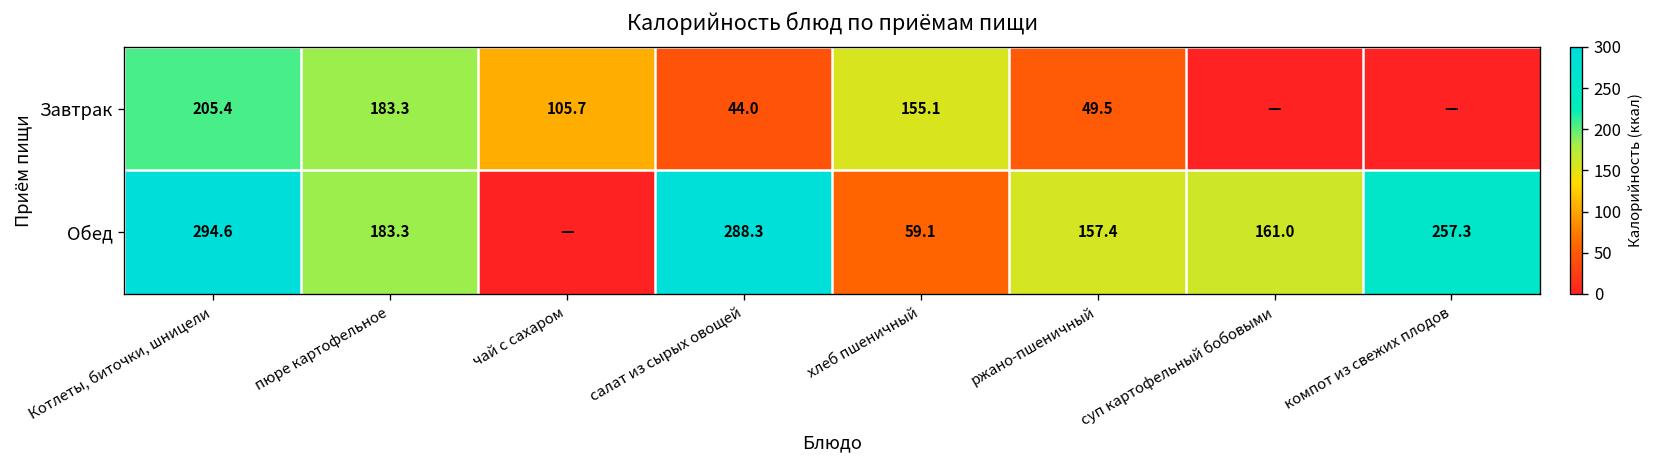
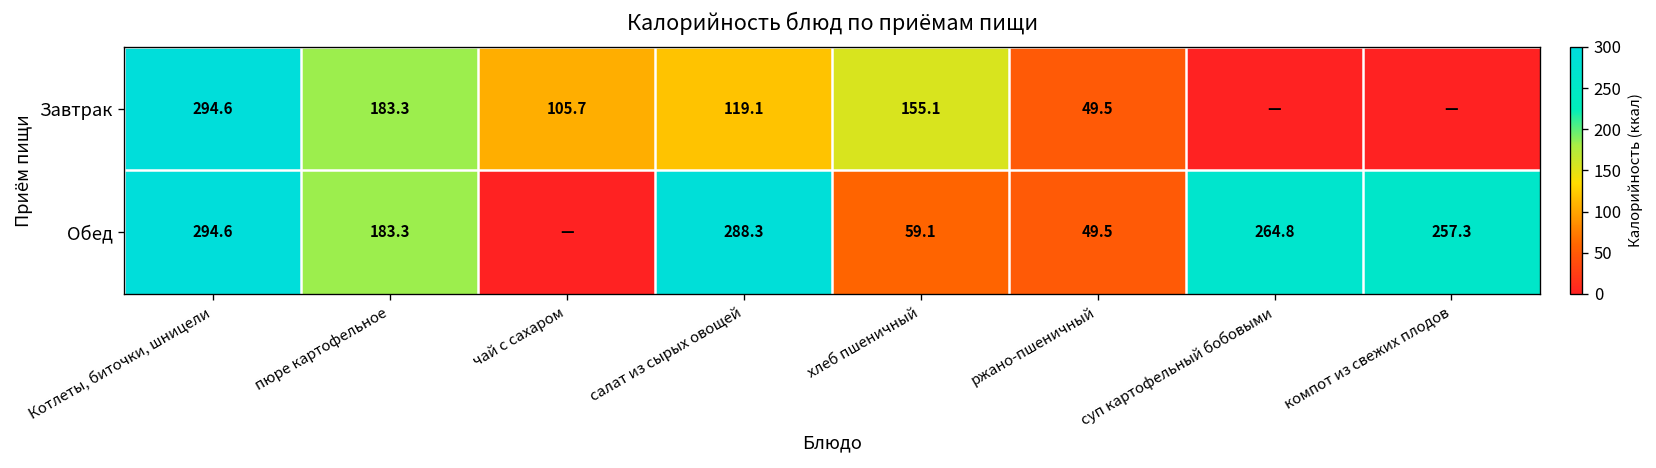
Завтрак, Котлеты, биточки, шницели: 205.4 -> 294.6
Завтрак, салат из сырых овощей: 44.0 -> 119.1
Обед, ржано-пшеничный: 157.4 -> 49.5
Обед, суп картофельный бобовыми: 161.0 -> 264.8
